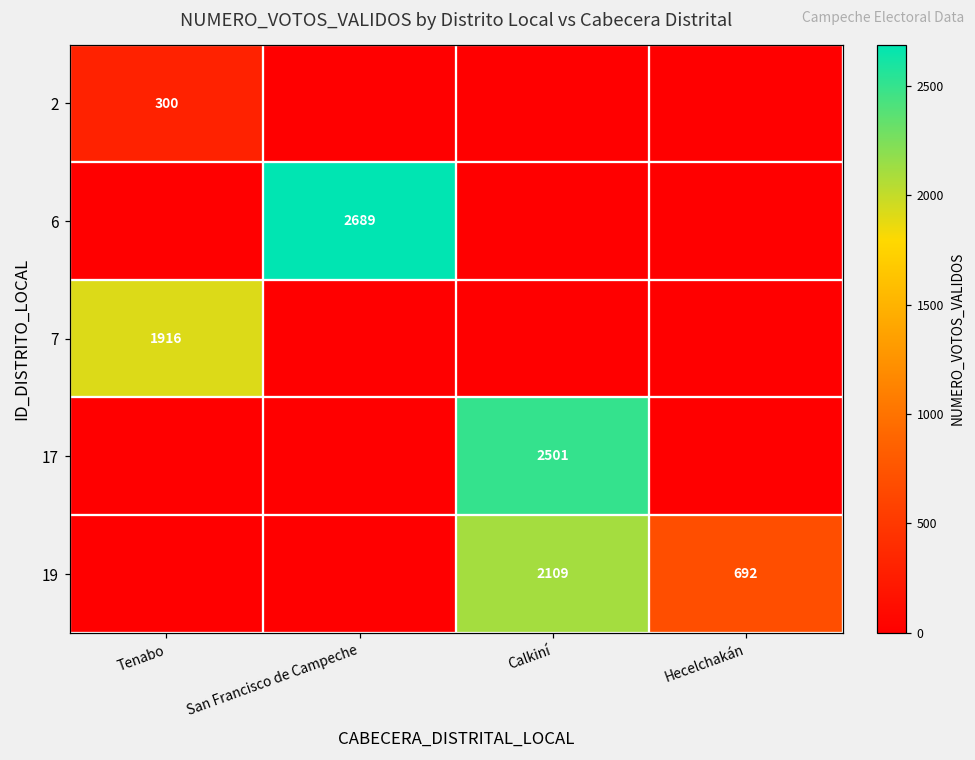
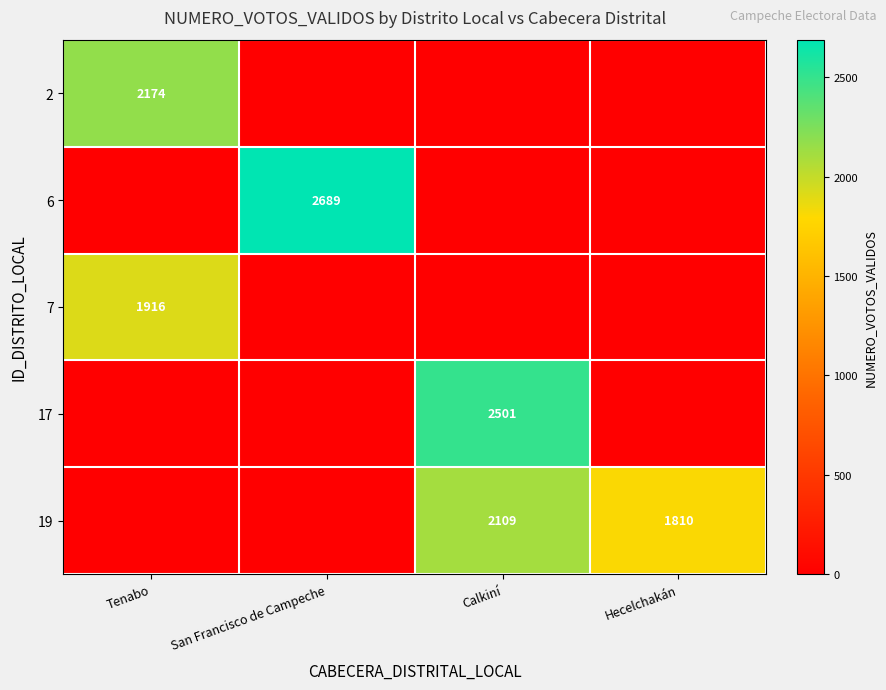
2, Tenabo: 300 -> 2174
19, Hecelchakán: 692 -> 1810
